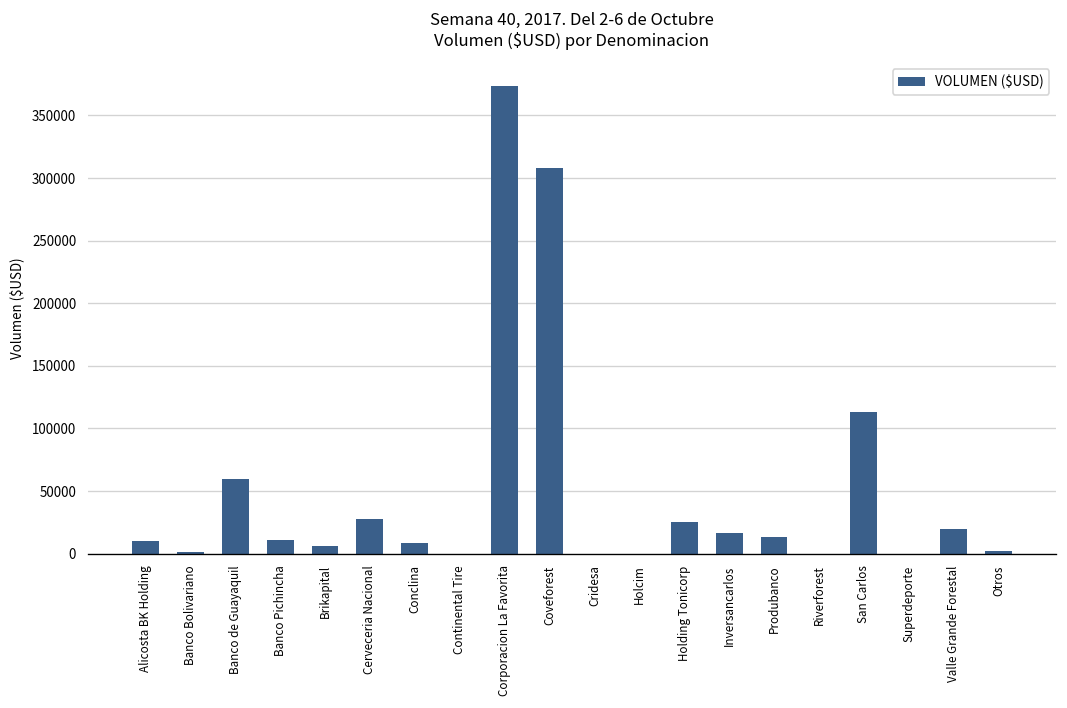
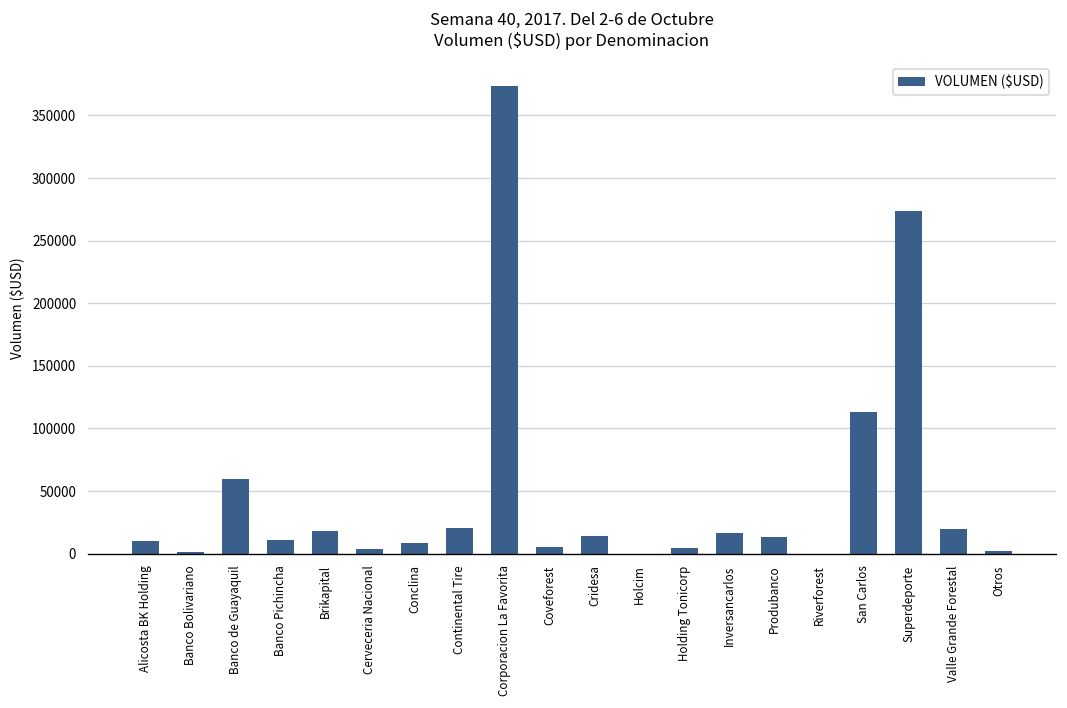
Brikapital: 6000 -> 18000
Cerveceria Nacional: 28000 -> 4000
Continental Tire: 0 -> 21000
Coveforest: 308000 -> 5000
Cridesa: 0 -> 14000
Holding Tonicorp: 26000 -> 5000
Superdeporte: 0 -> 274000
